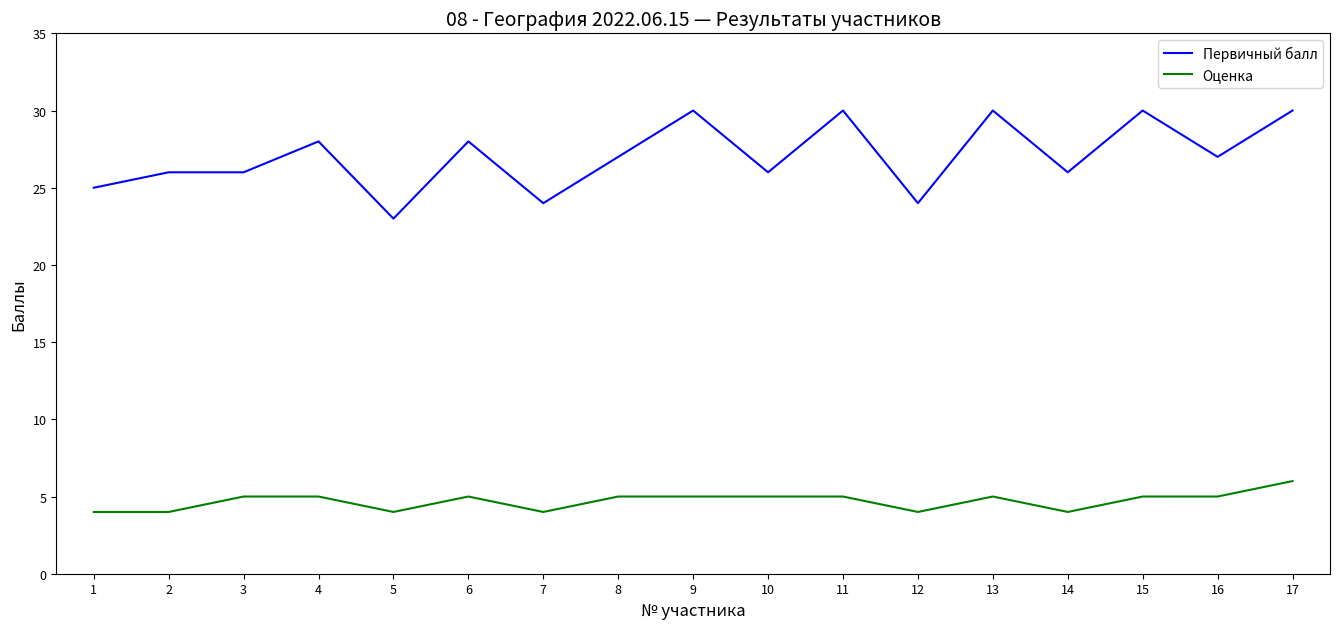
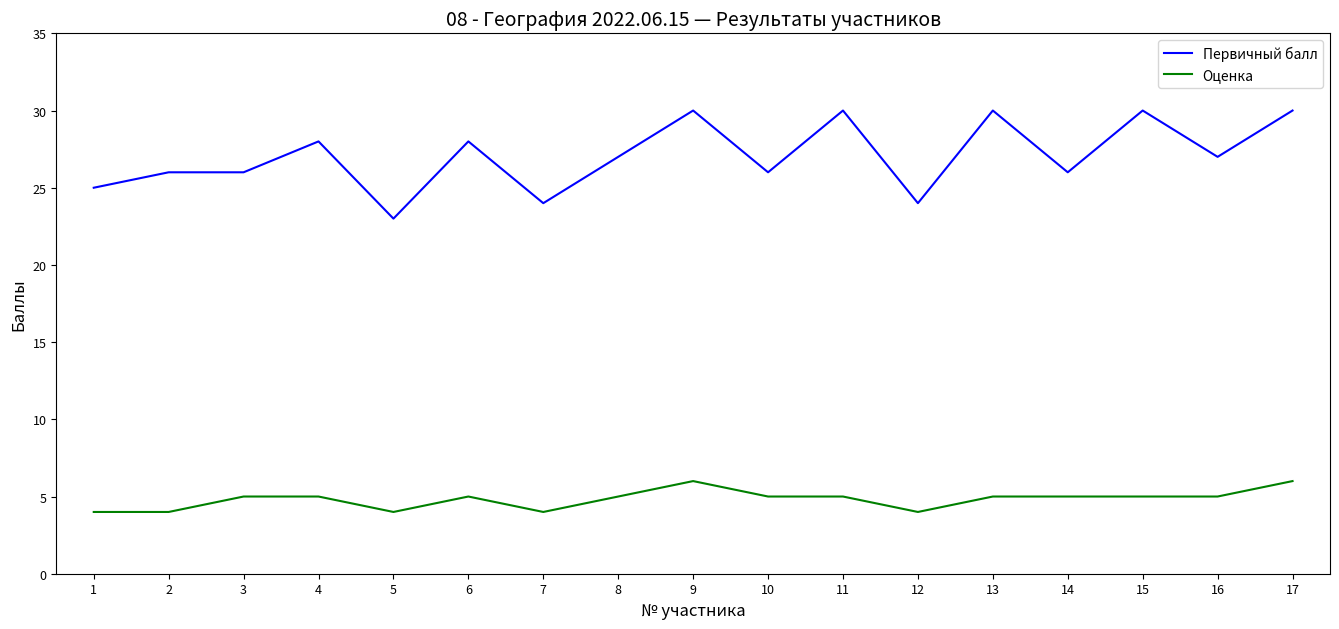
Оценка, 9: 5 -> 6
Оценка, 14: 4 -> 5
